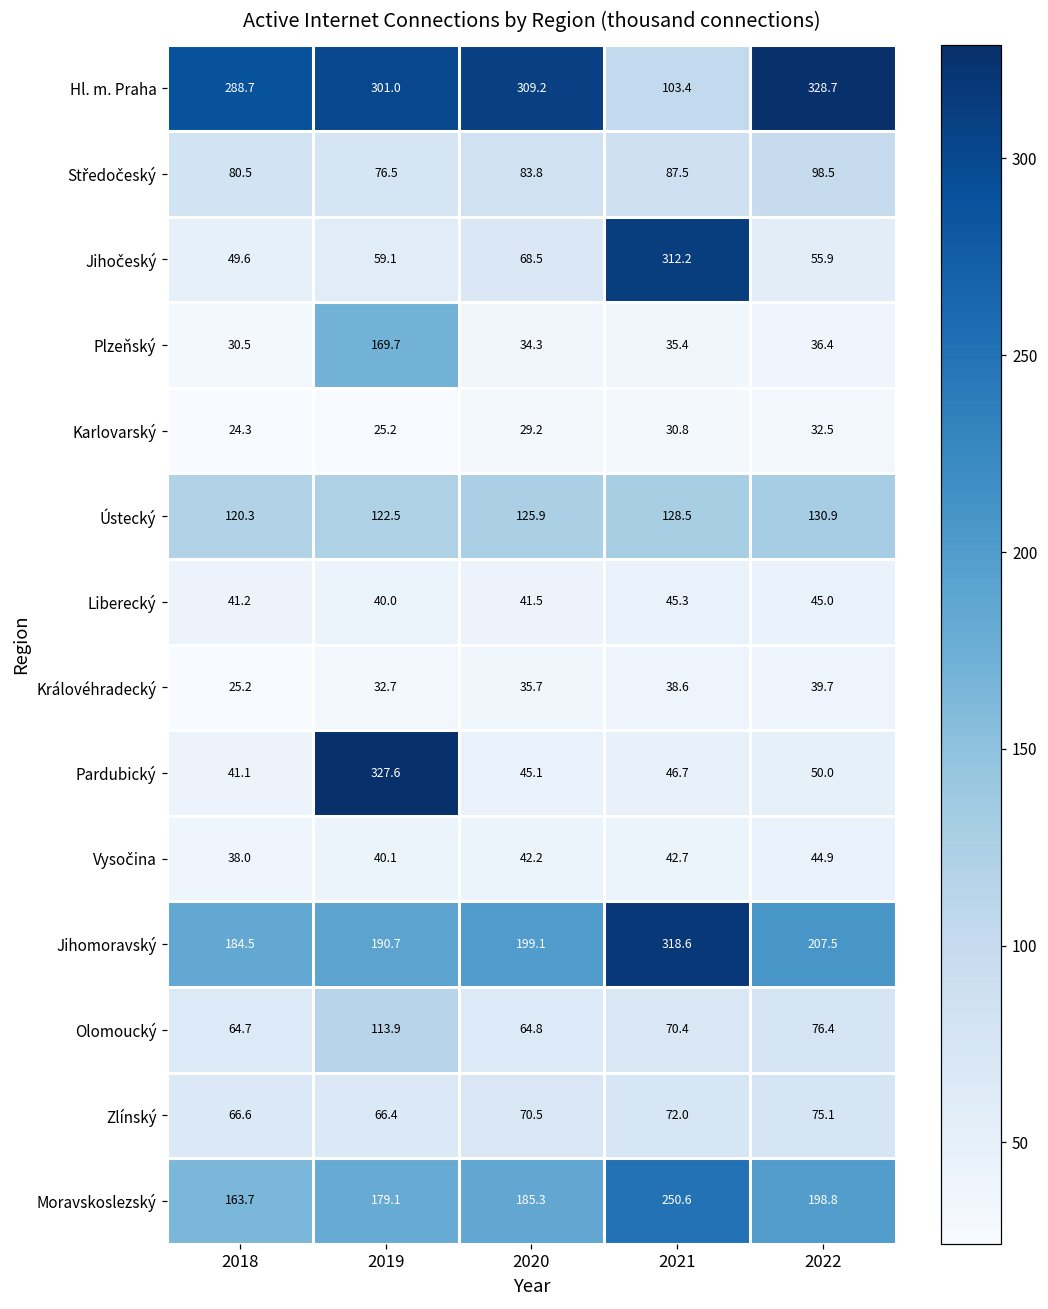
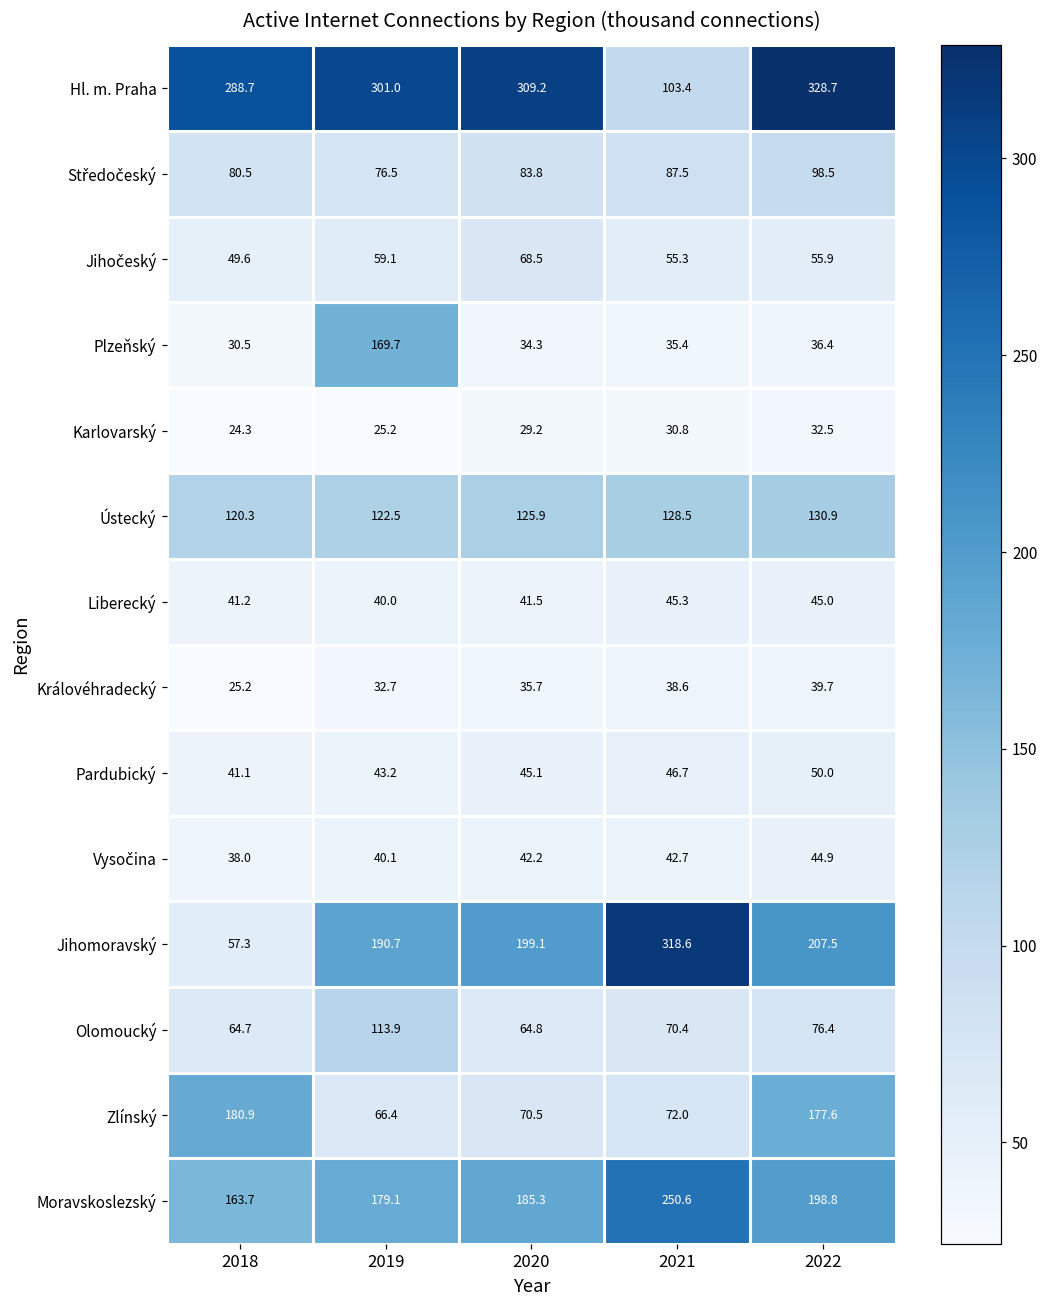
Jihočeský, 2021: 312.2 -> 55.3
Pardubický, 2019: 327.6 -> 43.2
Jihomoravský, 2018: 184.5 -> 57.3
Zlínský, 2018: 66.6 -> 180.9
Zlínský, 2022: 75.1 -> 177.6
